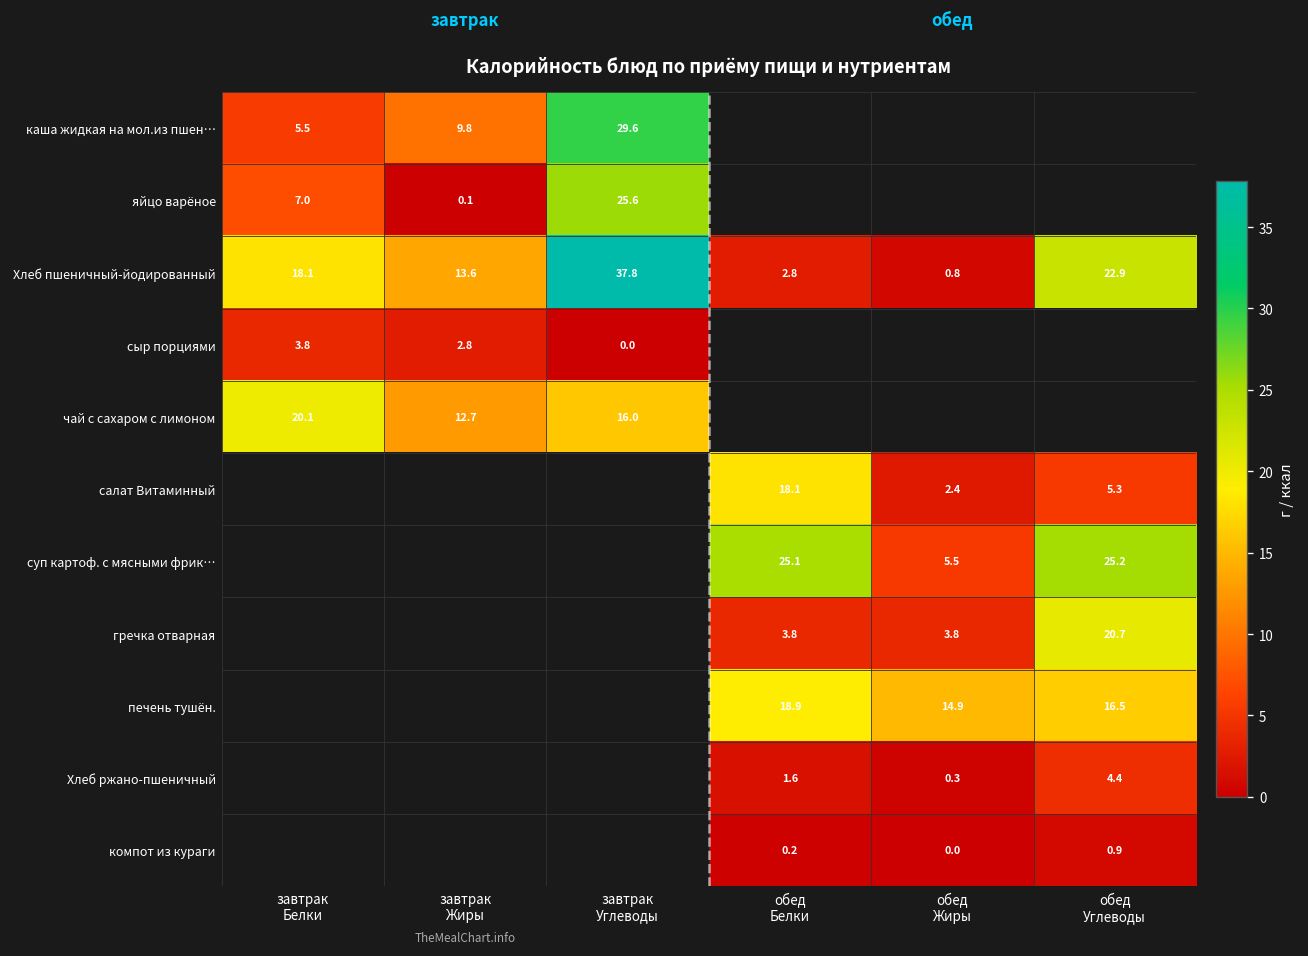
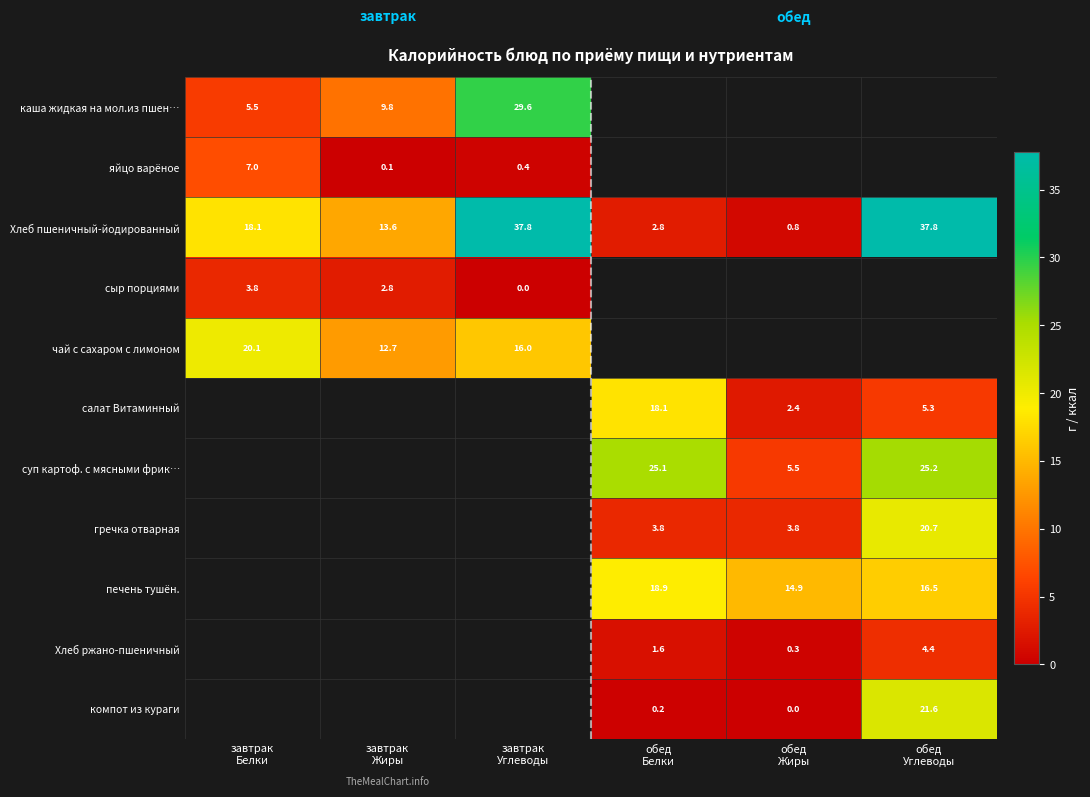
яйцо варёное, завтрак Углеводы: 25.6 -> 0.4
Хлеб пшеничный-йодированный, обед Углеводы: 22.9 -> 37.8
компот из кураги, обед Углеводы: 0.9 -> 21.6
